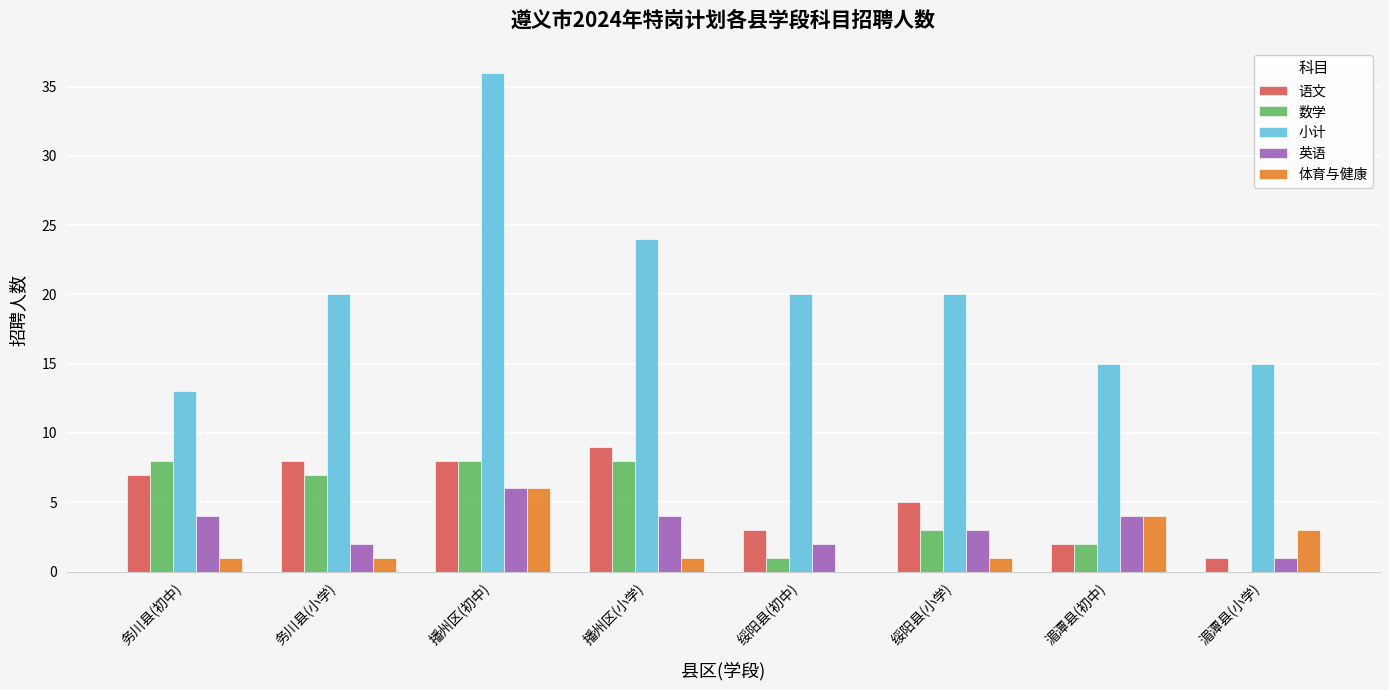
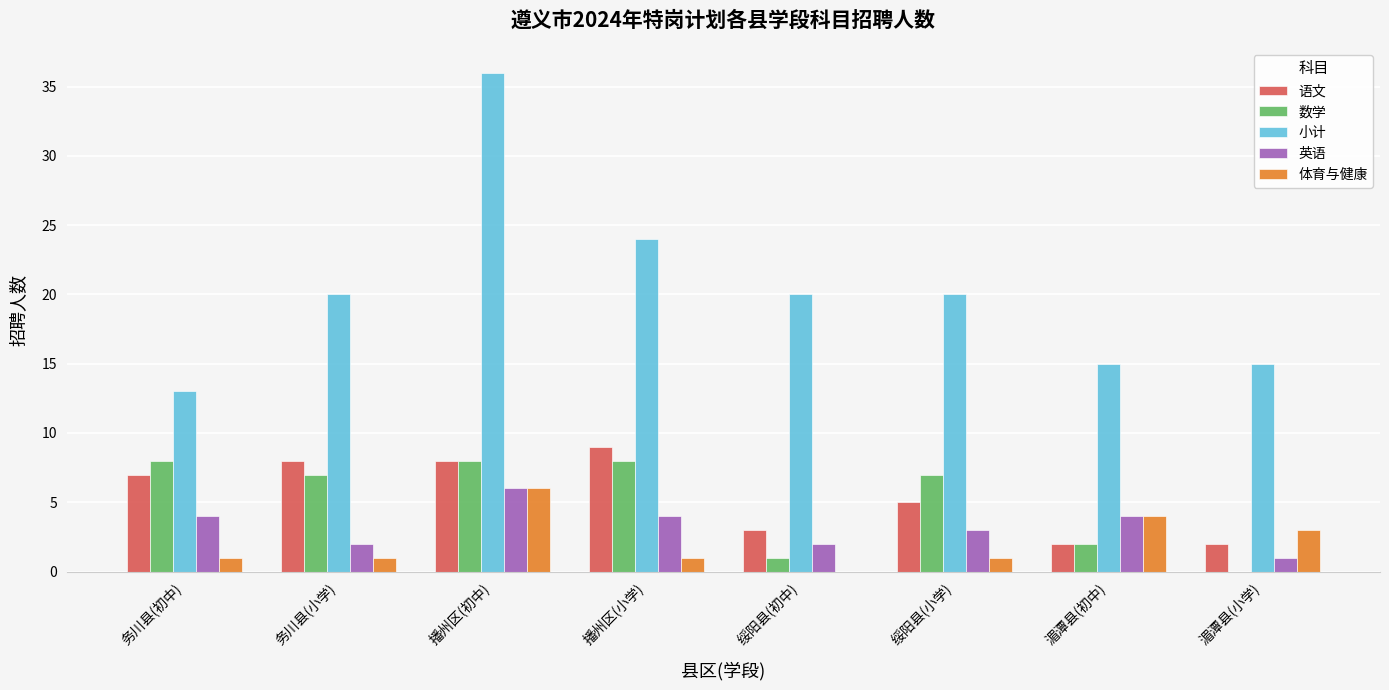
数学, 绥阳县(小学): 3 -> 7
语文, 湄潭县(小学): 1 -> 2
